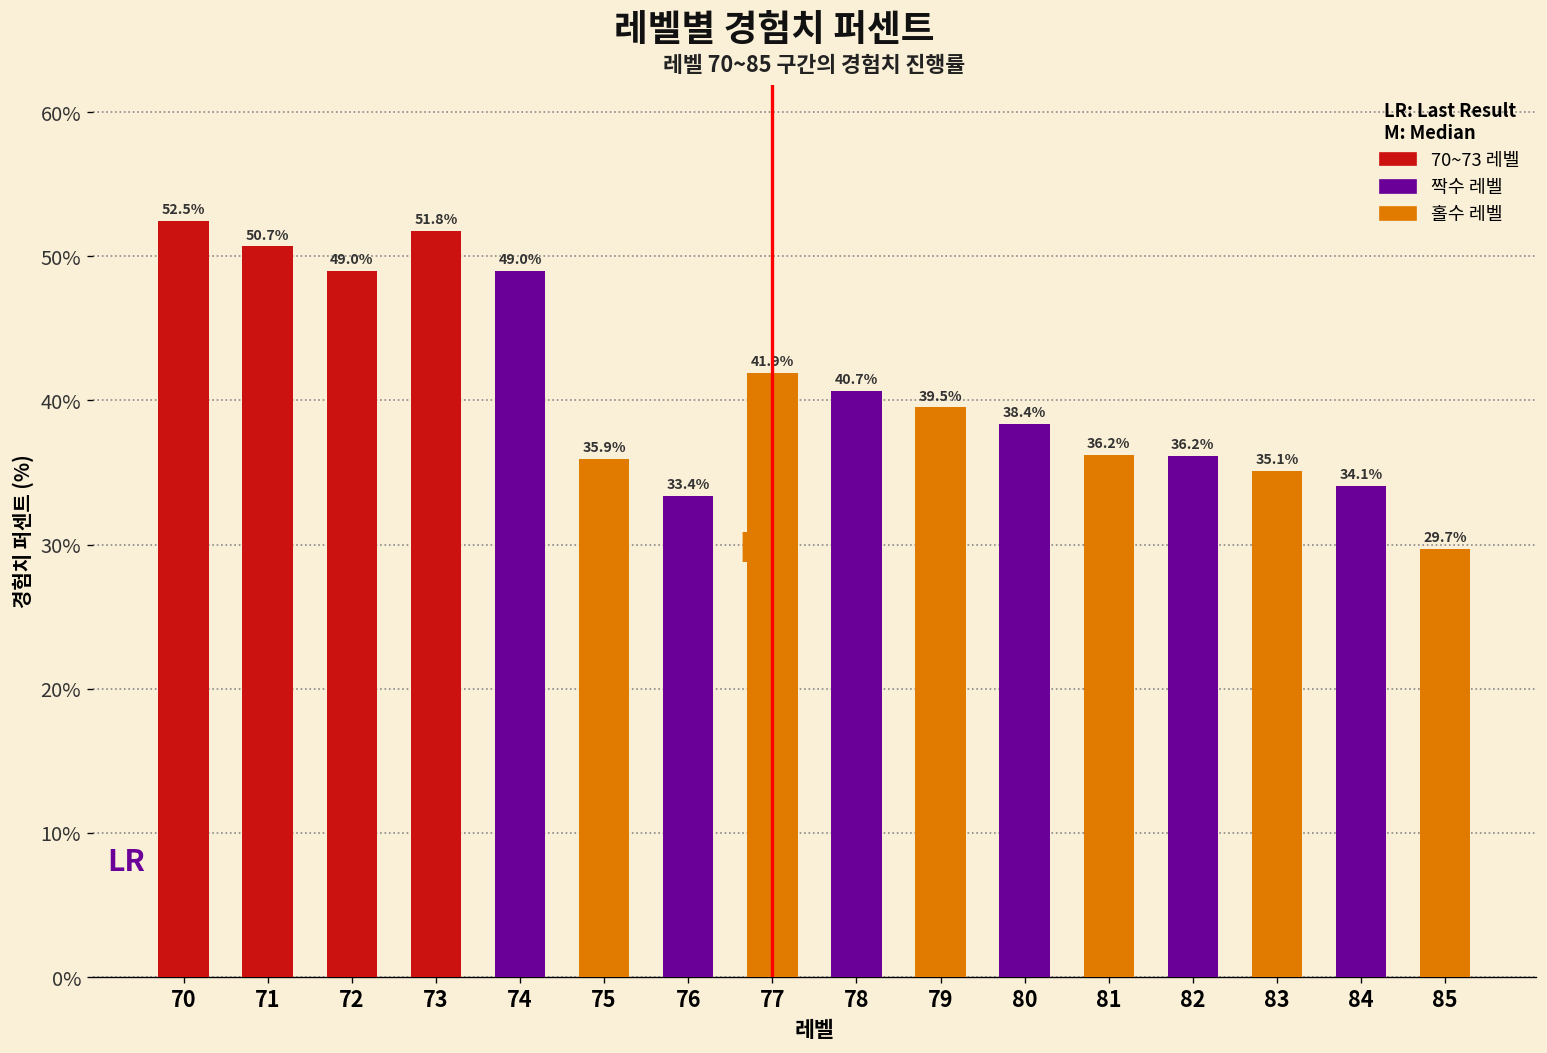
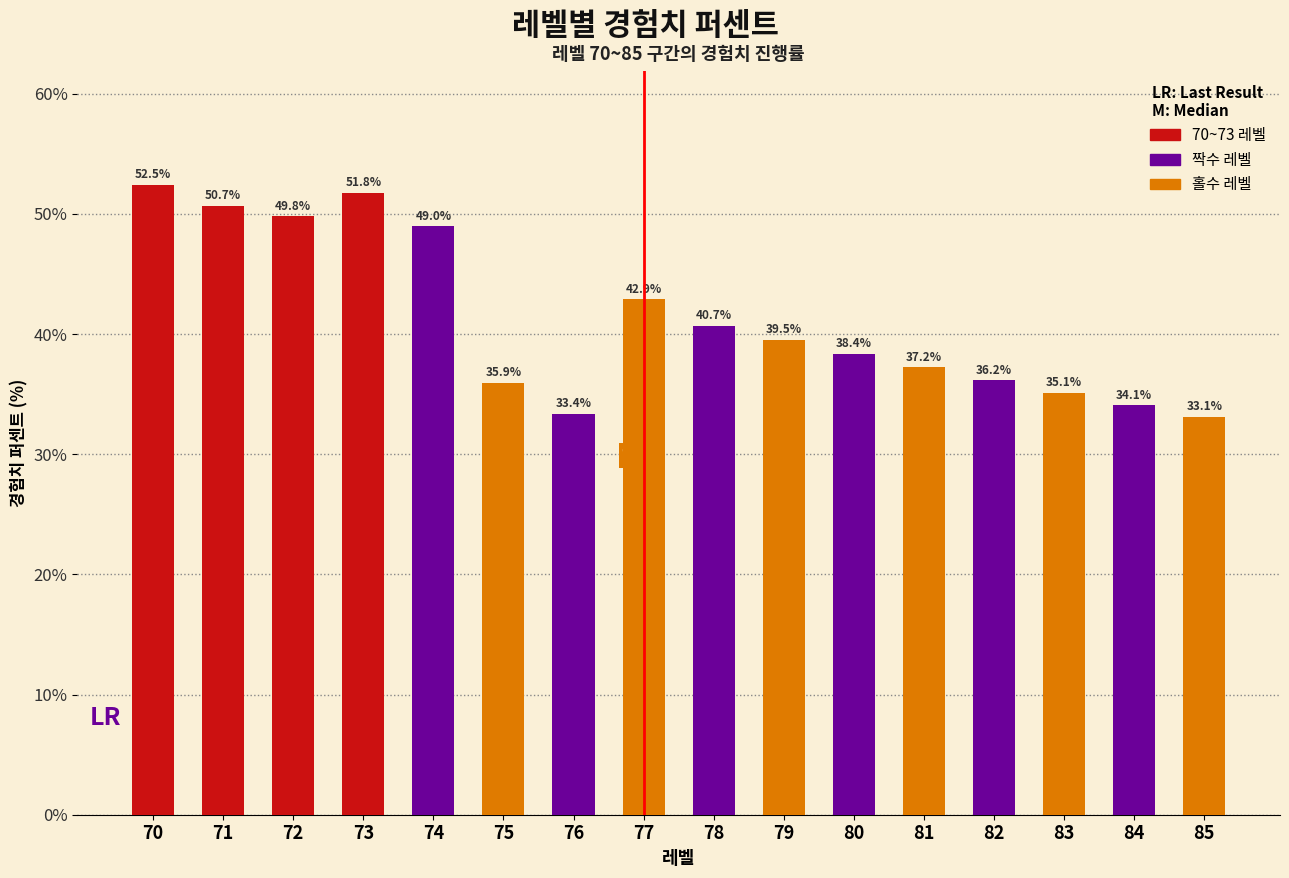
72: 49.0% -> 49.8%
77: 41.9% -> 42.9%
81: 36.2% -> 37.2%
85: 29.7% -> 33.1%
